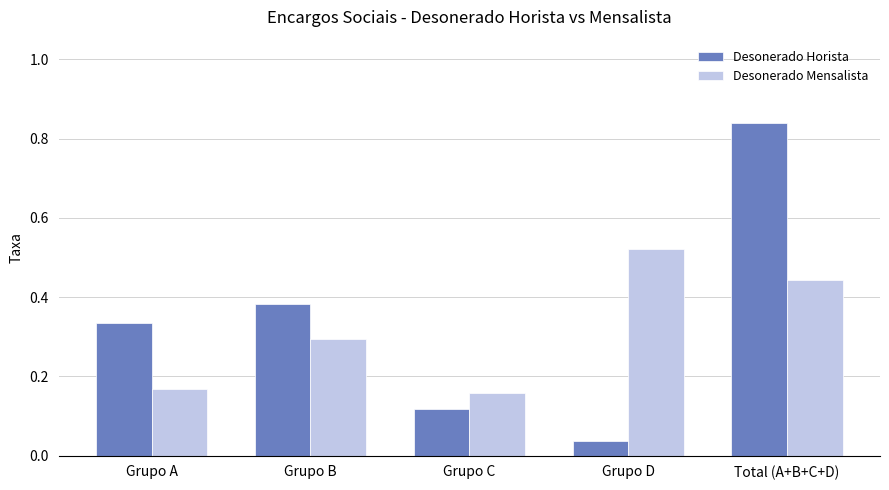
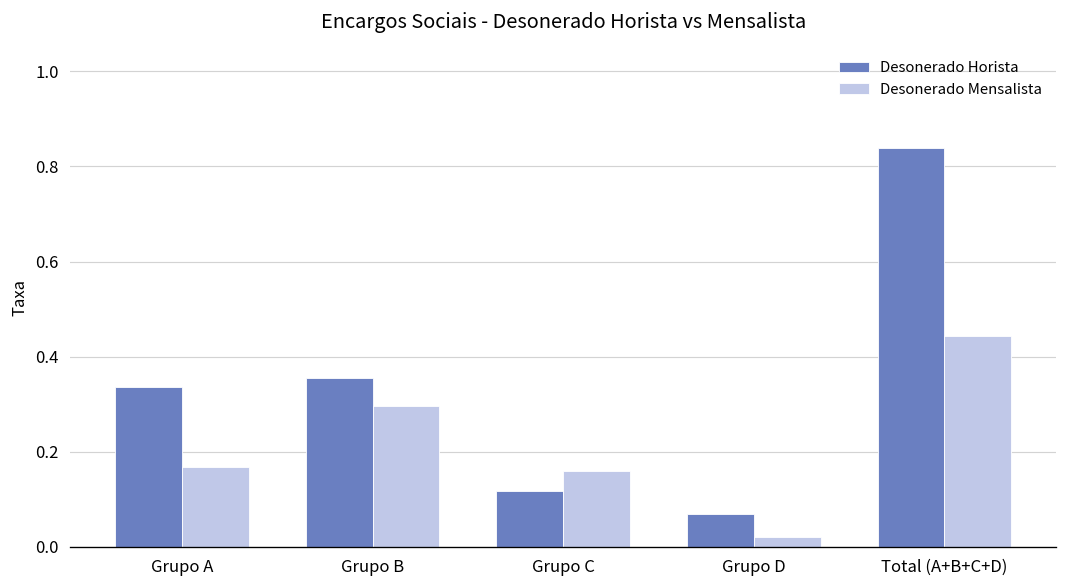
Desonerado Horista, Grupo B: 0.38 -> 0.36
Desonerado Horista, Grupo D: 0.04 -> 0.07
Desonerado Mensalista, Grupo D: 0.52 -> 0.02
